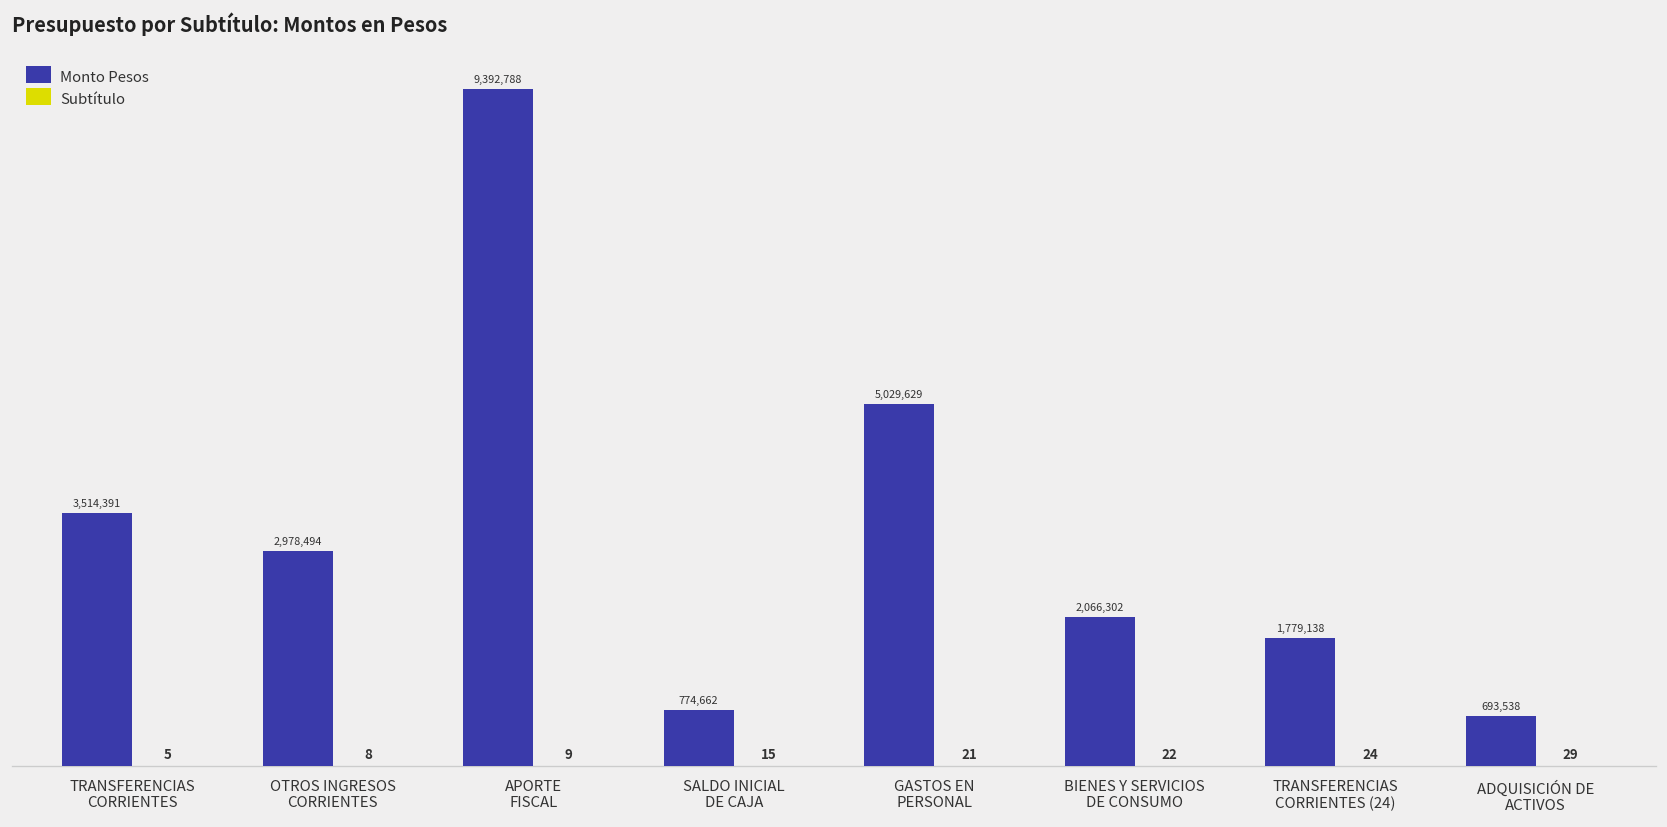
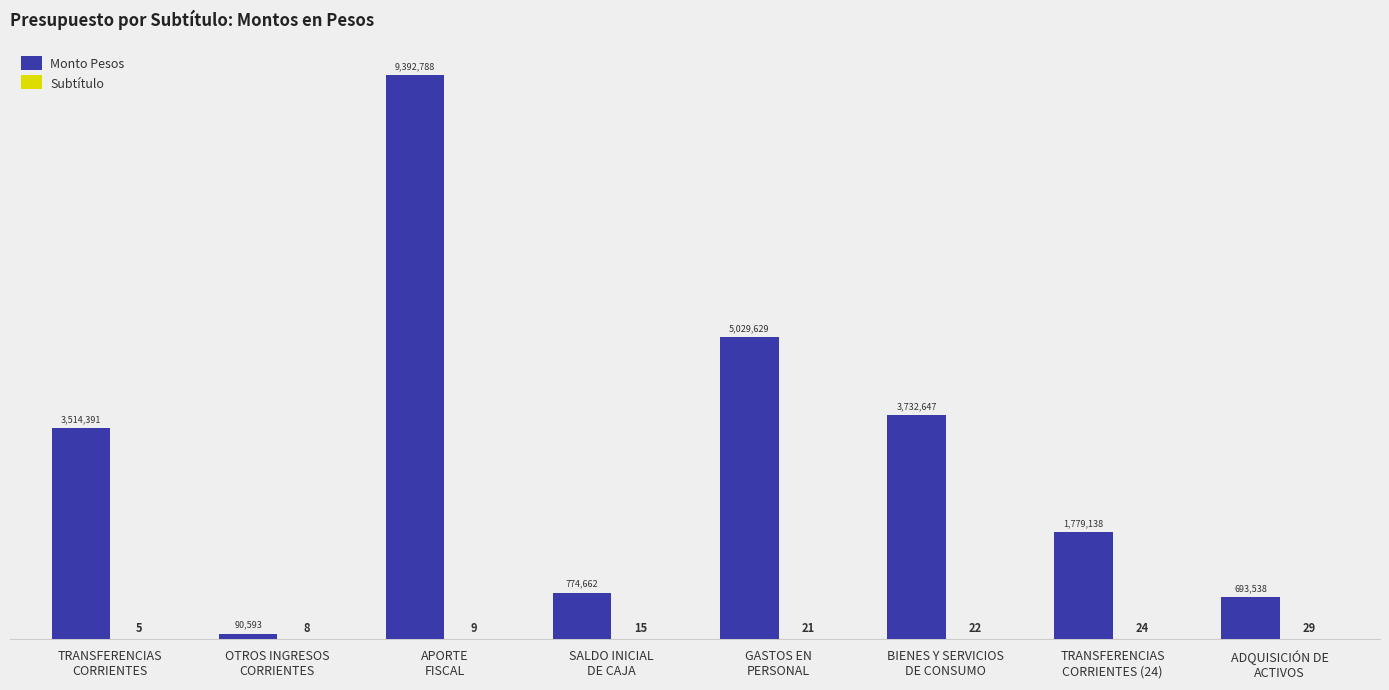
Monto Pesos, OTROS INGRESOS CORRIENTES: 2,978,494 -> 90,593
Monto Pesos, BIENES Y SERVICIOS DE CONSUMO: 2,066,302 -> 3,732,647
